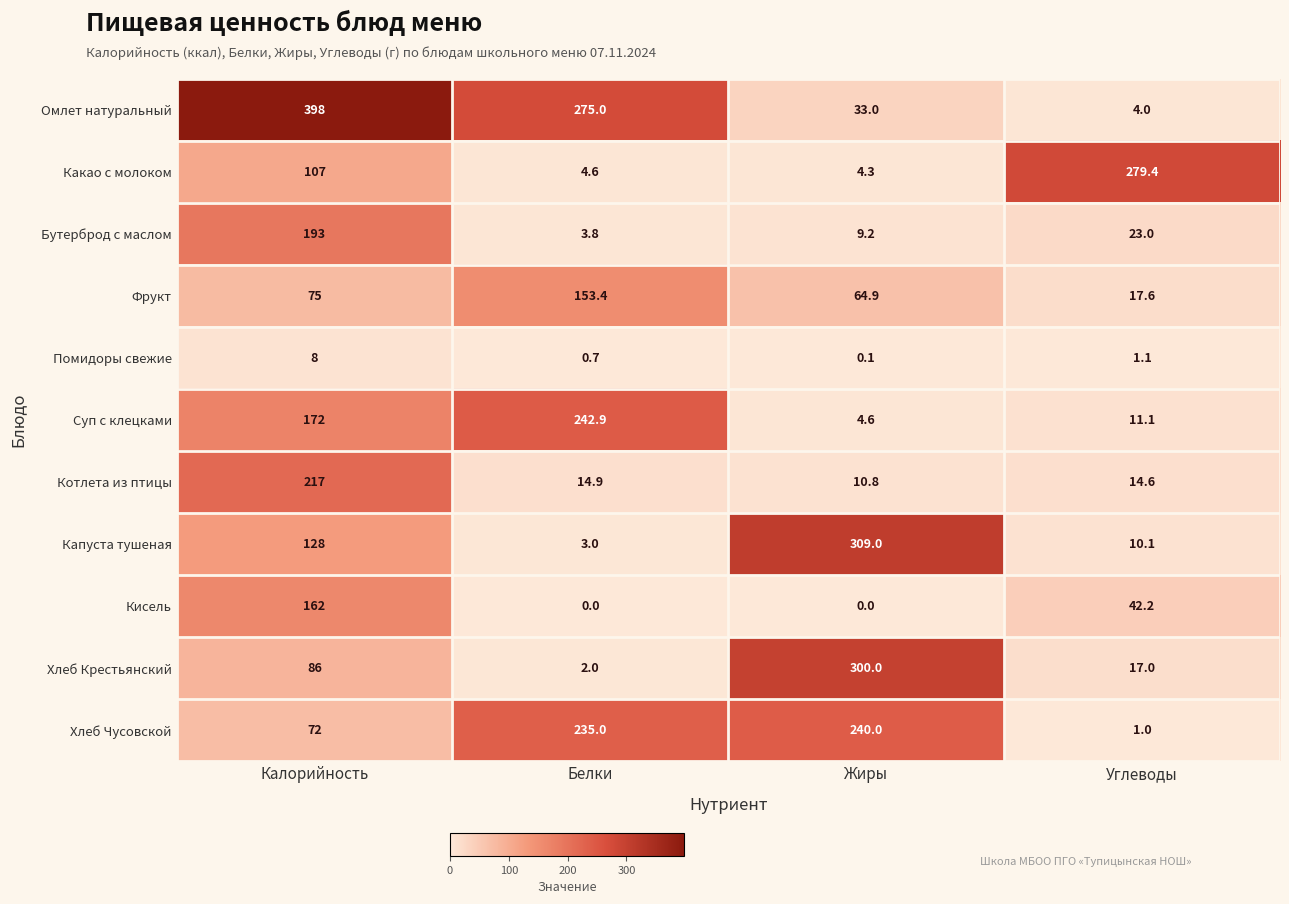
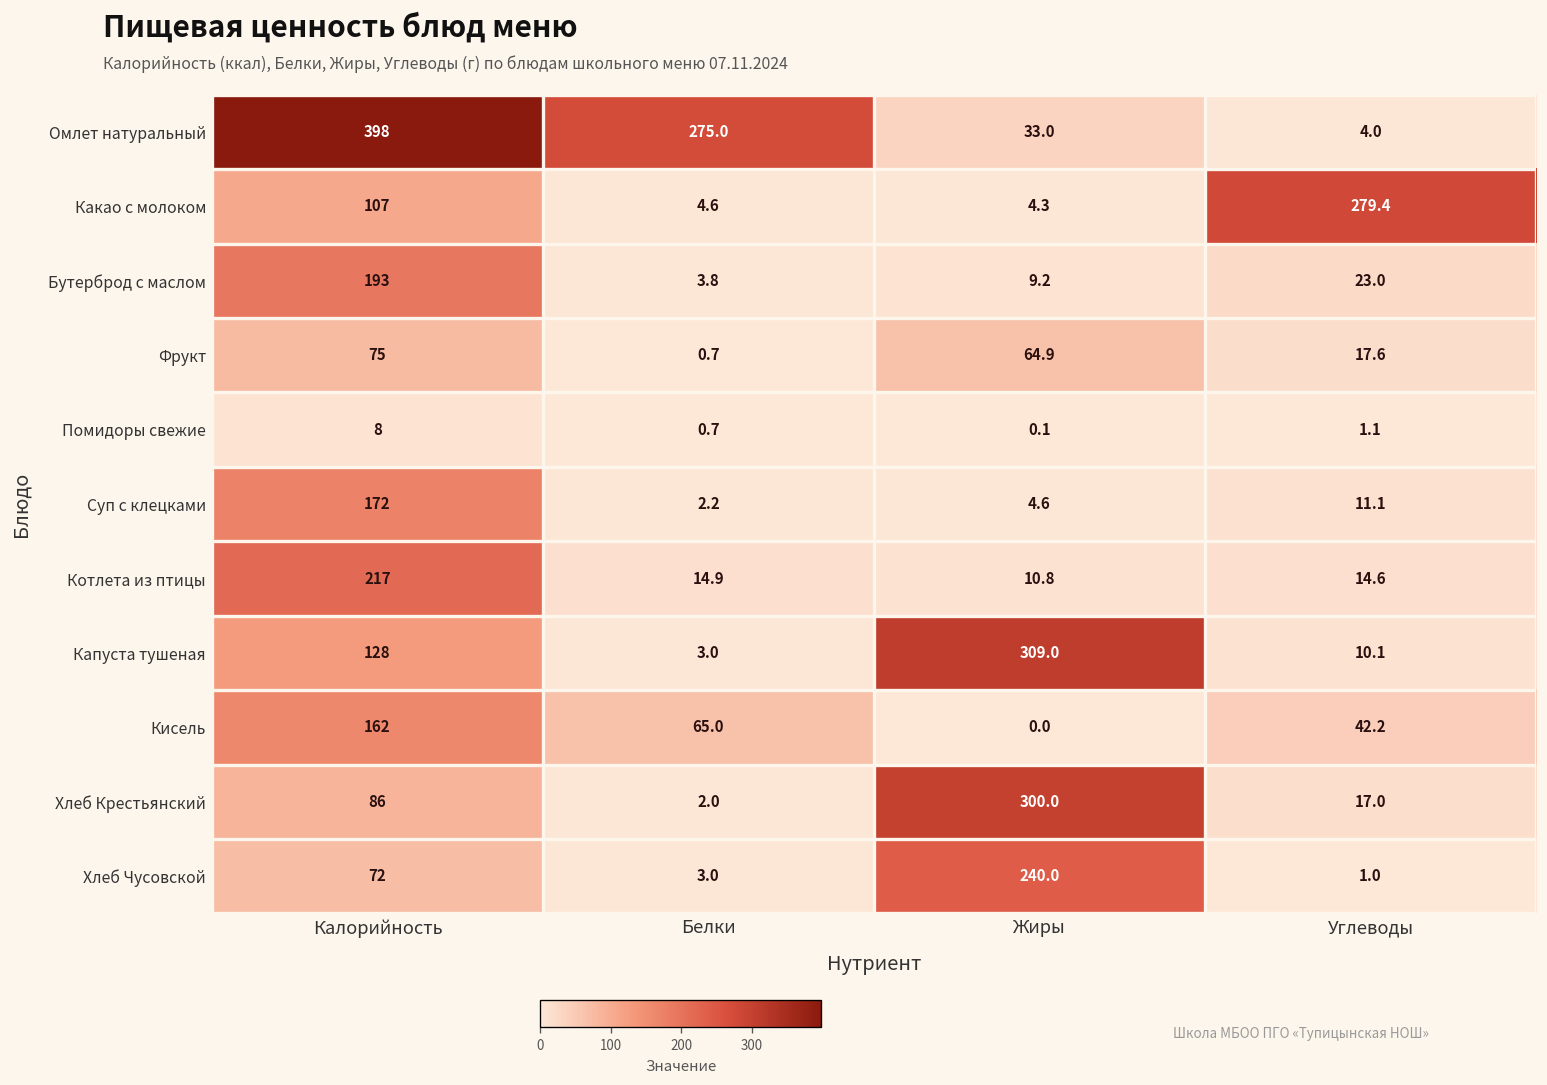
Фрукт, Белки: 153.4 -> 0.7
Суп с клецками, Белки: 242.9 -> 2.2
Кисель, Белки: 0.0 -> 65.0
Хлеб Чусовской, Белки: 235.0 -> 3.0
